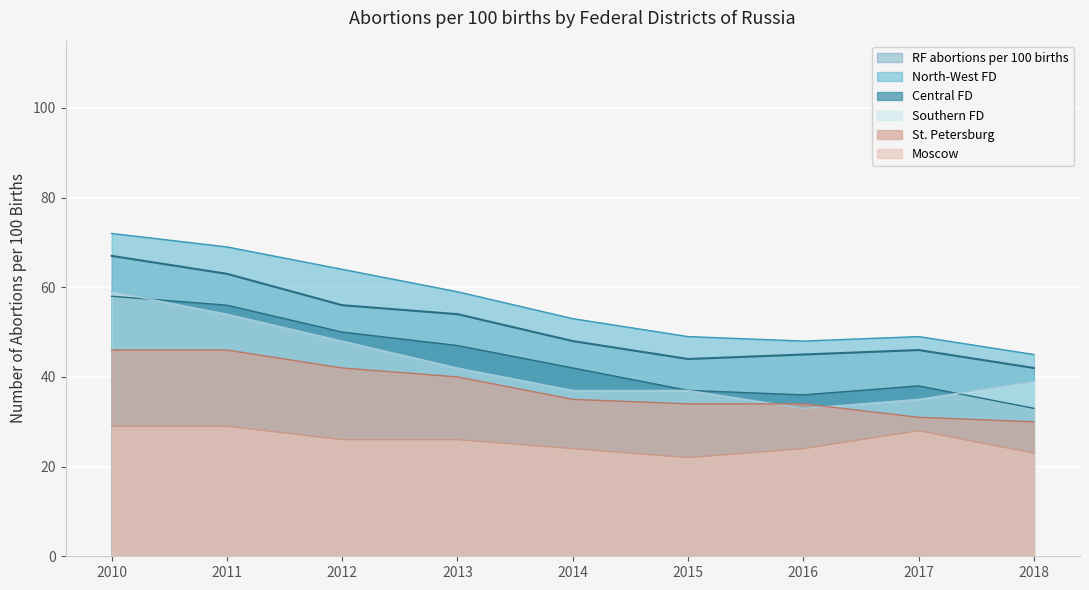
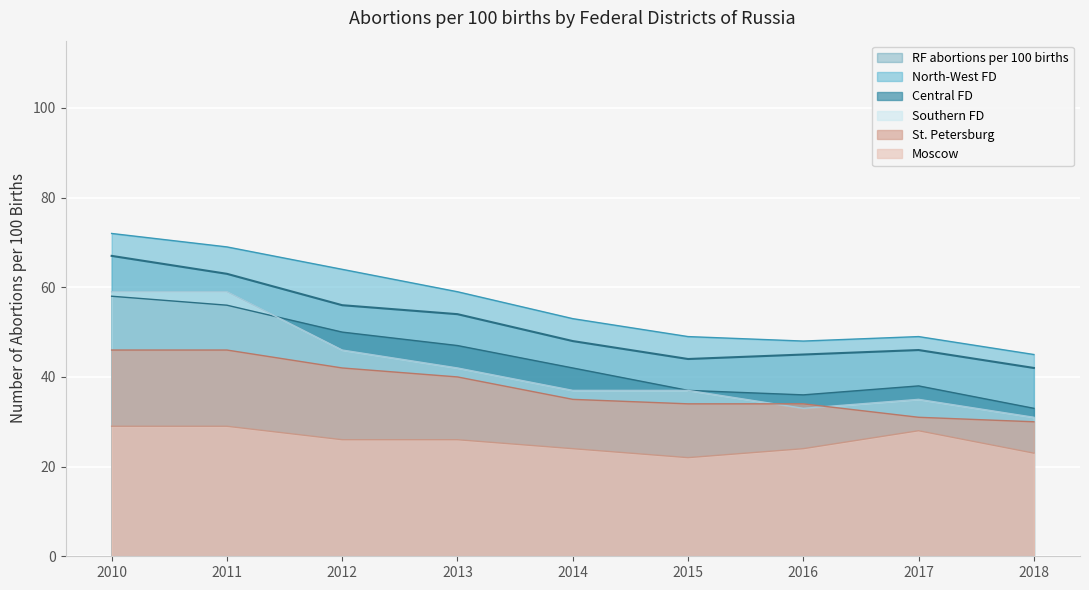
Southern FD, 2011: 54 -> 59
Southern FD, 2012: 48 -> 46
Southern FD, 2018: 39 -> 31
